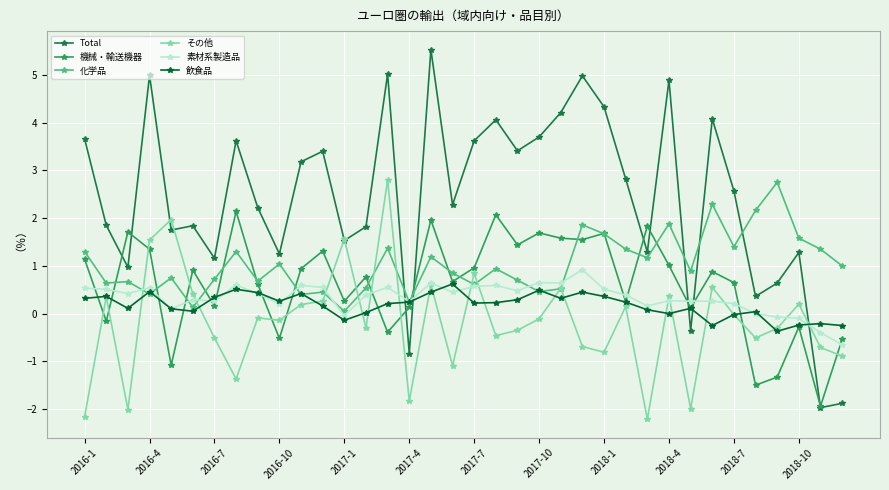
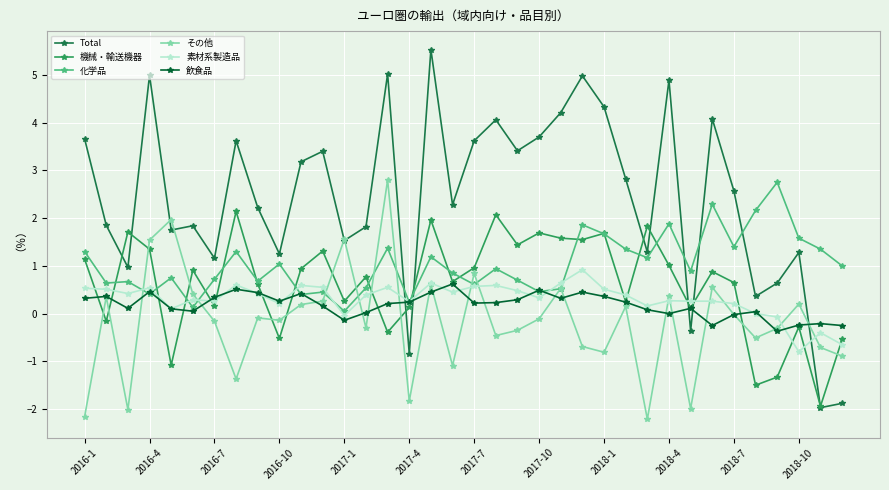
その他, 2016-7: -0.5 -> -0.2
素材系製造品, 2017-10: 0.7 -> 0.3
素材系製造品, 2018-10: -0.1 -> -0.8
